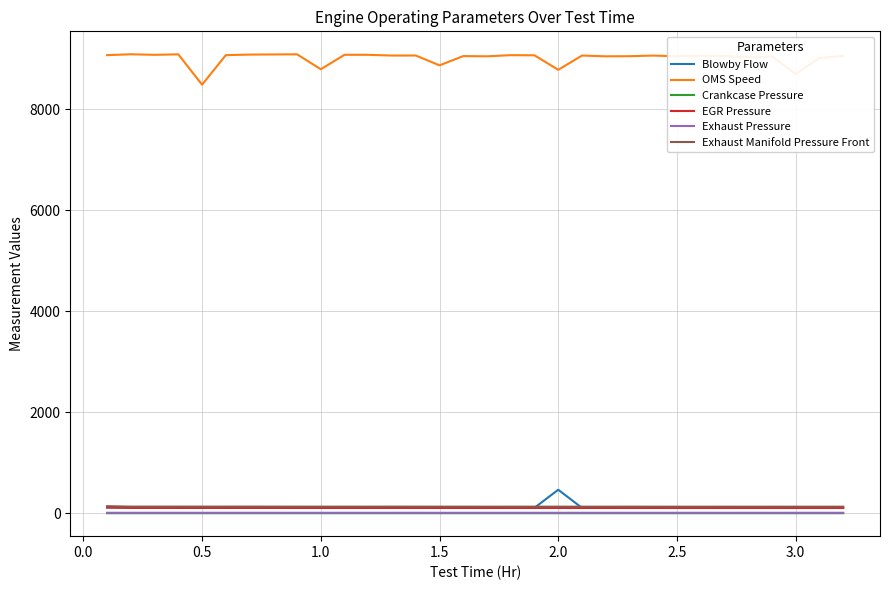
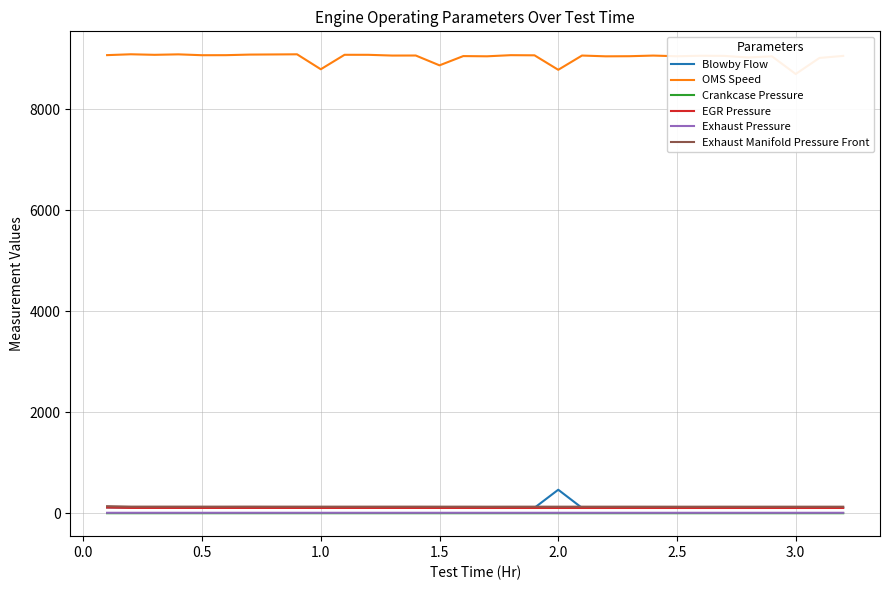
OMS Speed, 0.5: 8500 -> 9100
